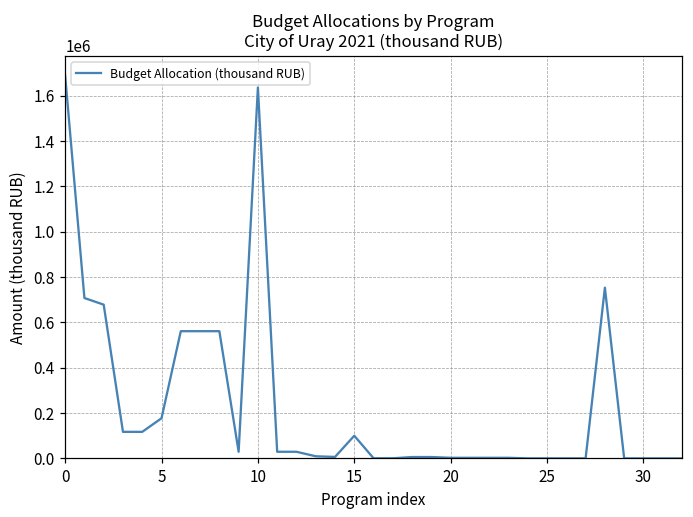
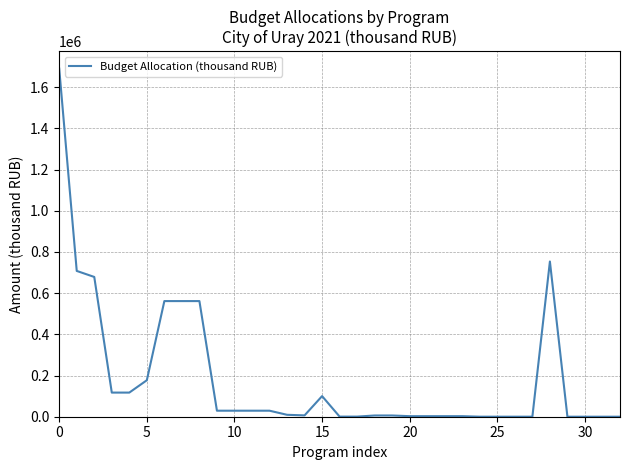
10: 1640000 -> 30000
